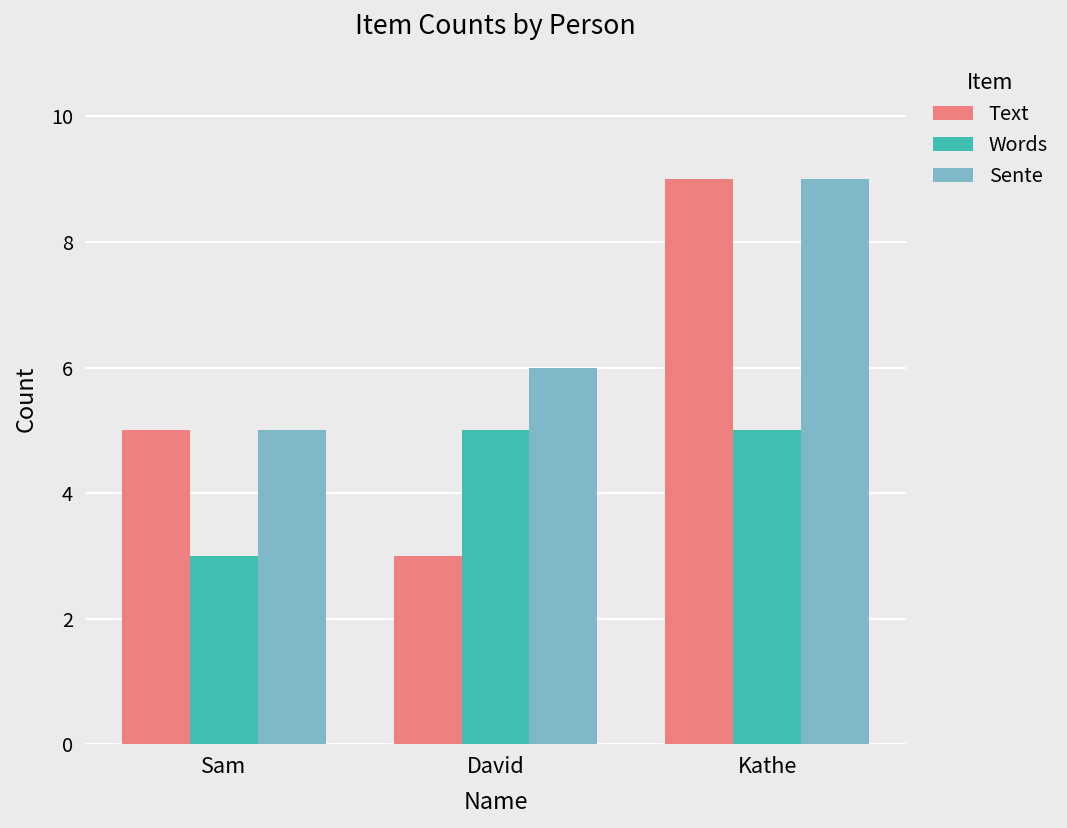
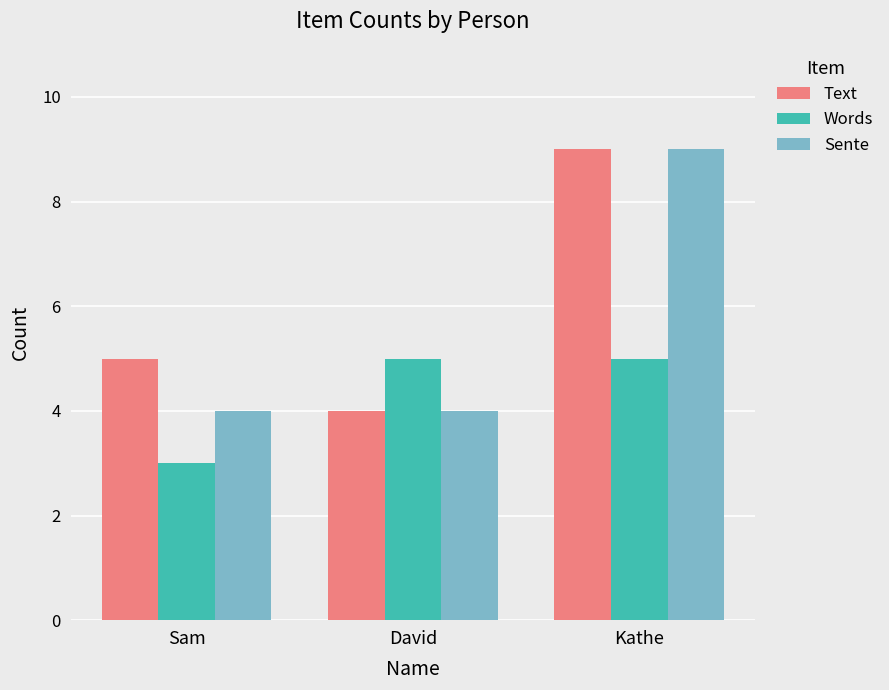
Sente, Sam: 5 -> 4
Text, David: 3 -> 4
Sente, David: 6 -> 4
